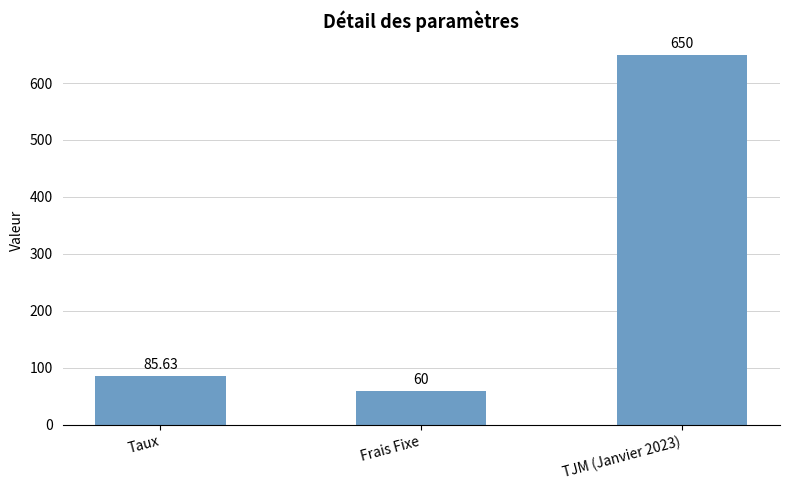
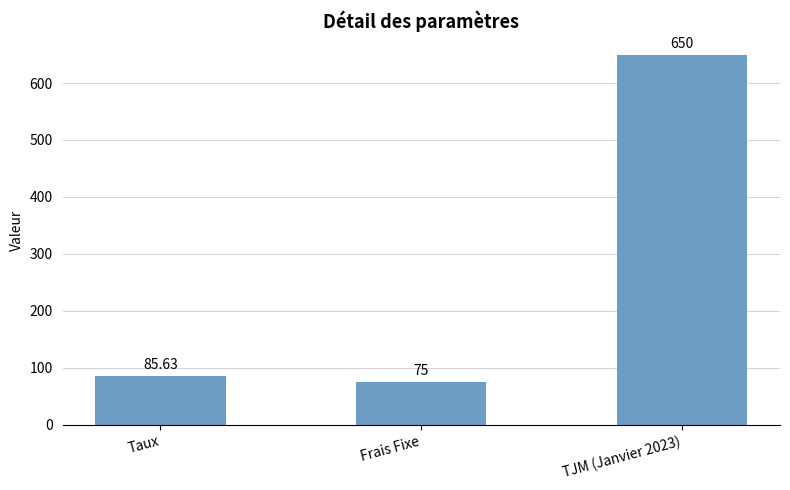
Frais Fixe: 60 -> 75
